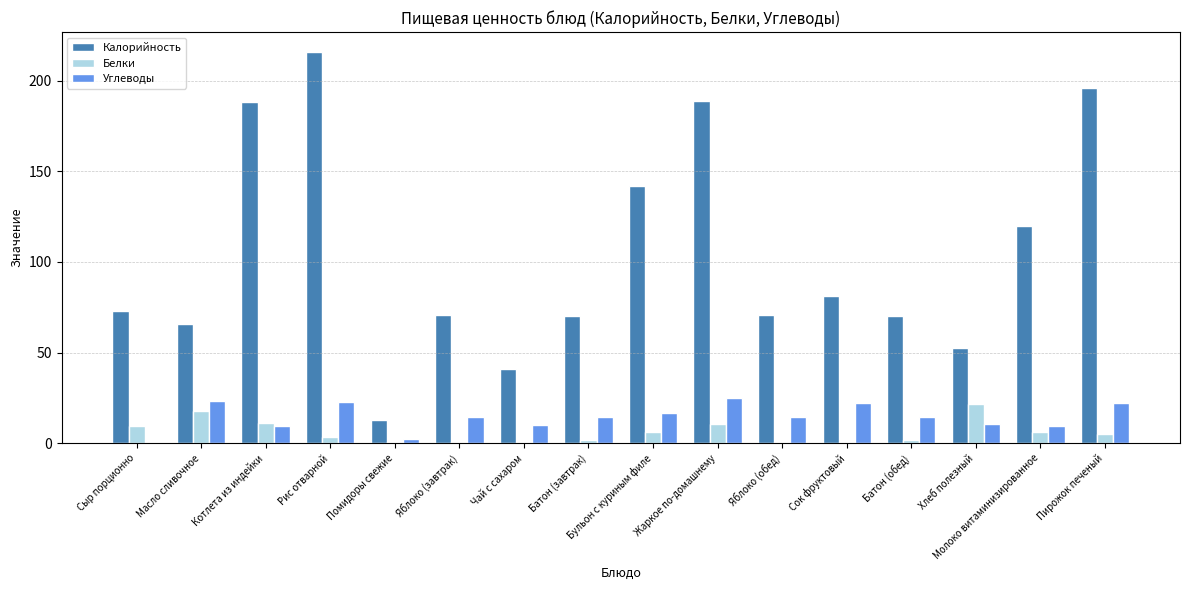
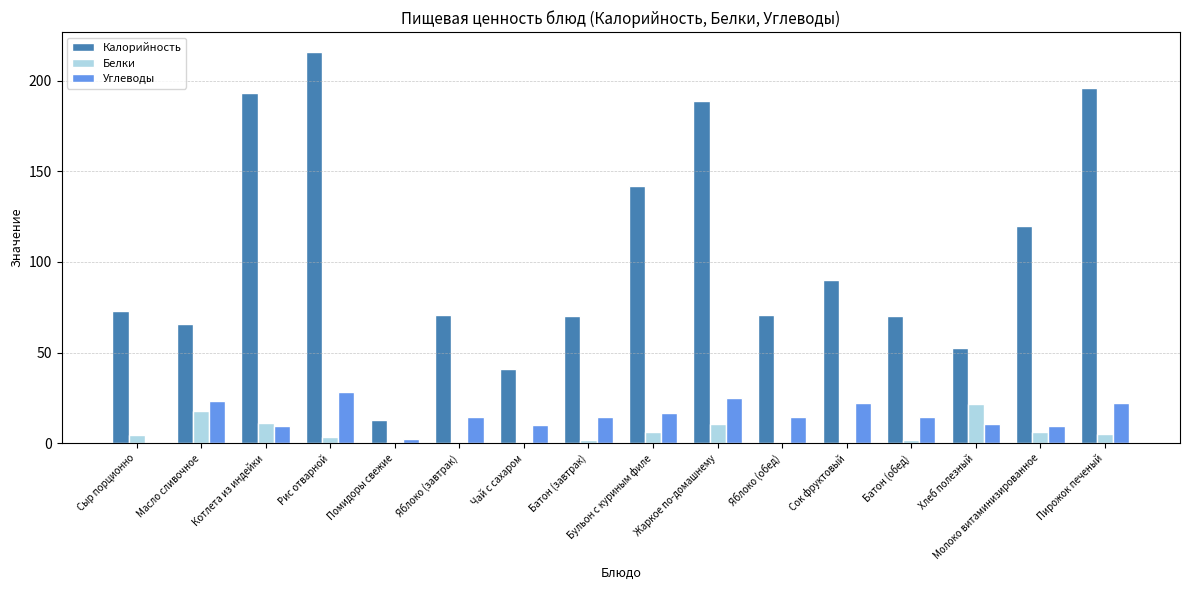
Белки, Сыр порционно: 9 -> 5
Калорийность, Котлета из индейки: 188 -> 193
Углеводы, Рис отварной: 23 -> 29
Калорийность, Сок фруктовый: 81 -> 90
